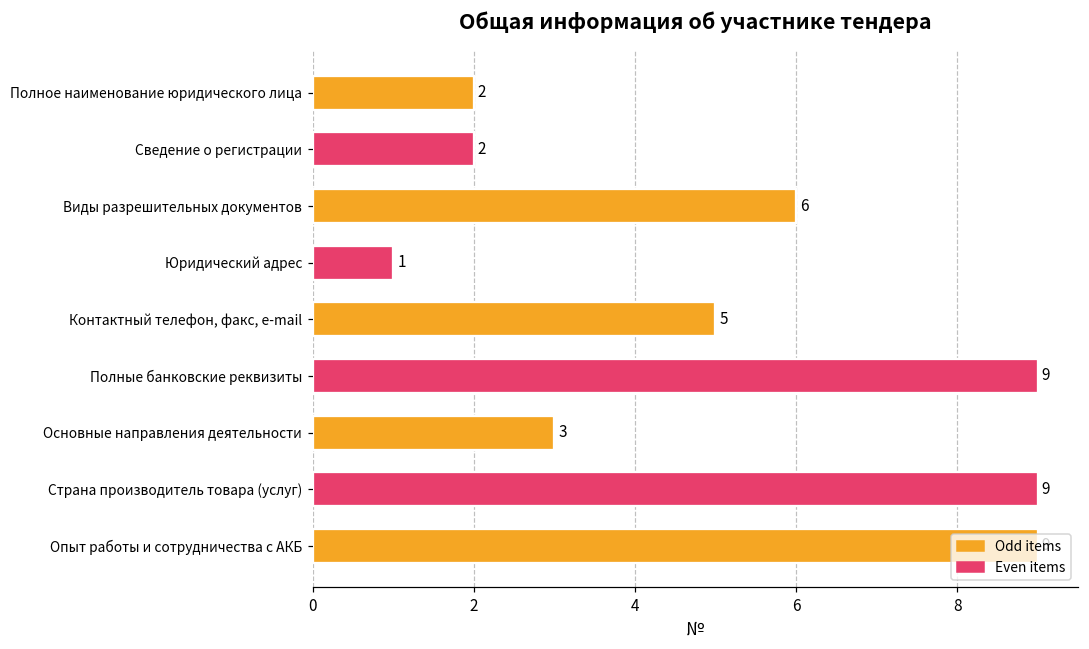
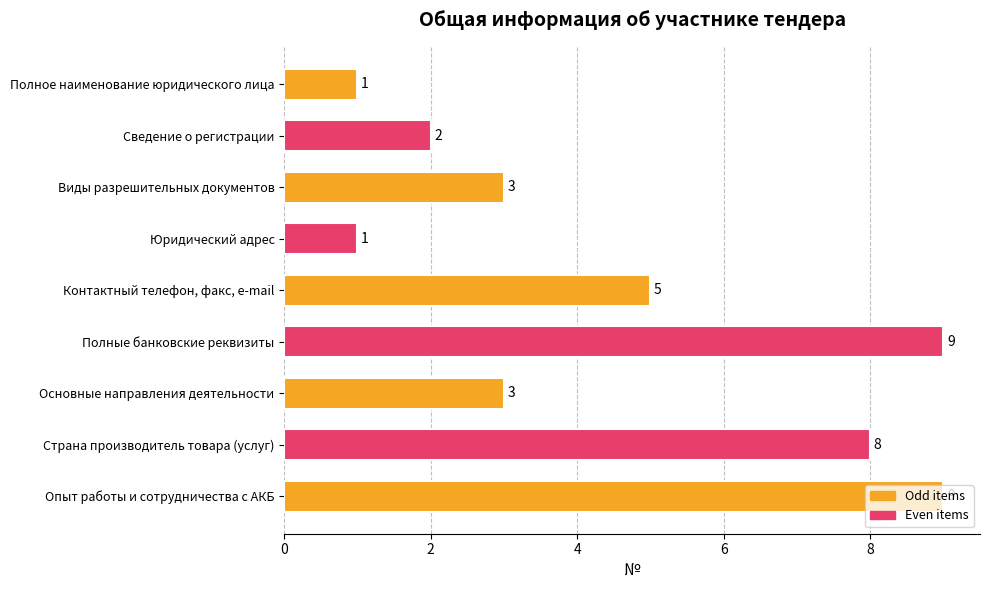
Полное наименование юридического лица: 2 -> 1
Виды разрешительных документов: 6 -> 3
Страна производитель товара (услуг): 9 -> 8
